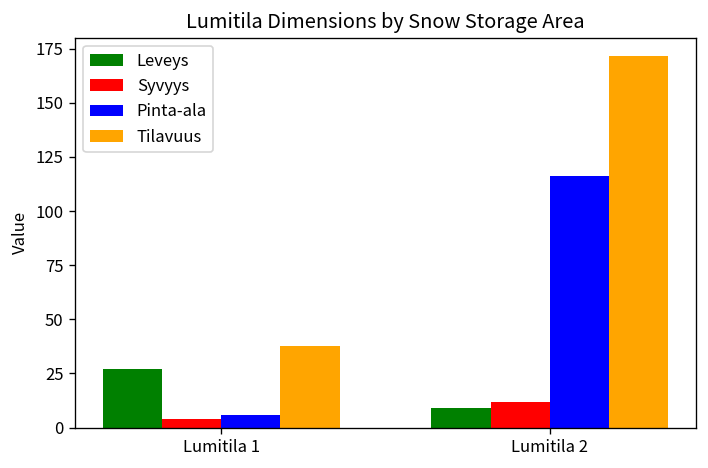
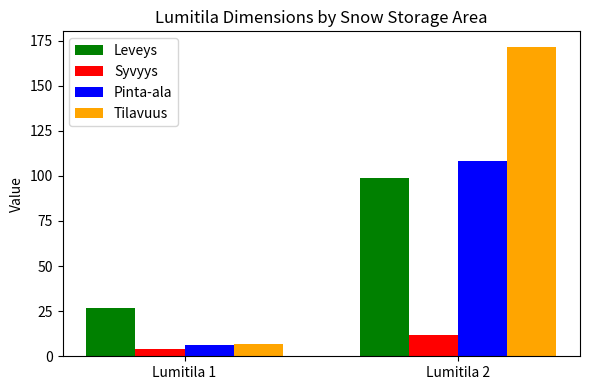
Tilavuus, Lumitila 1: 37 -> 7
Leveys, Lumitila 2: 9 -> 99
Pinta-ala, Lumitila 2: 116 -> 108
